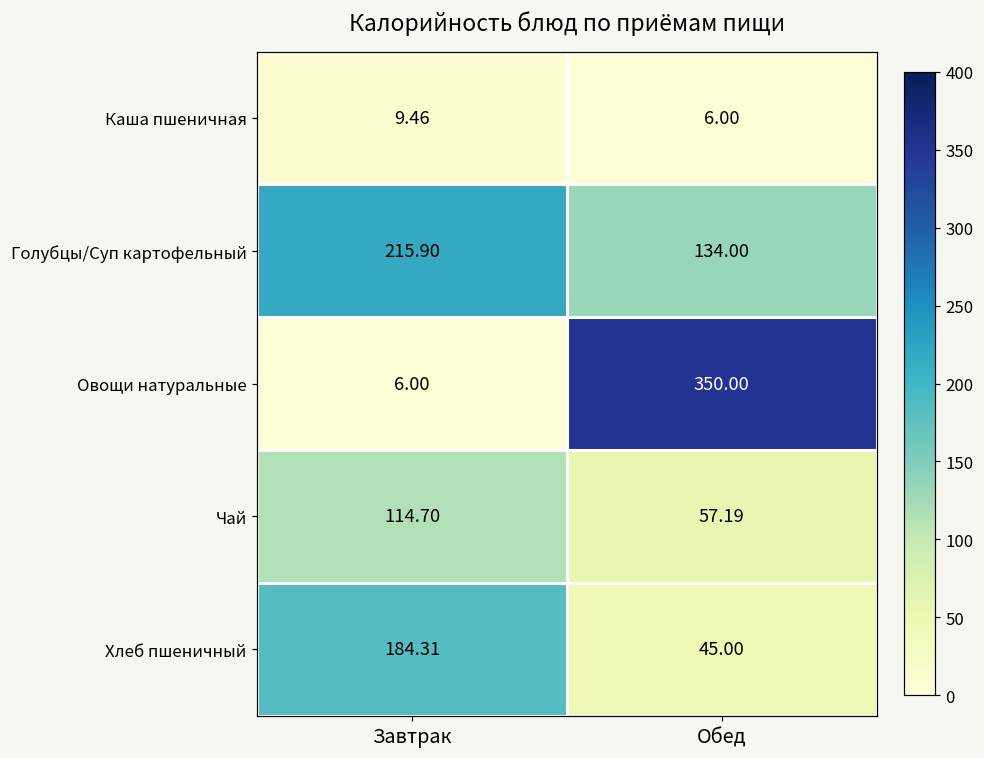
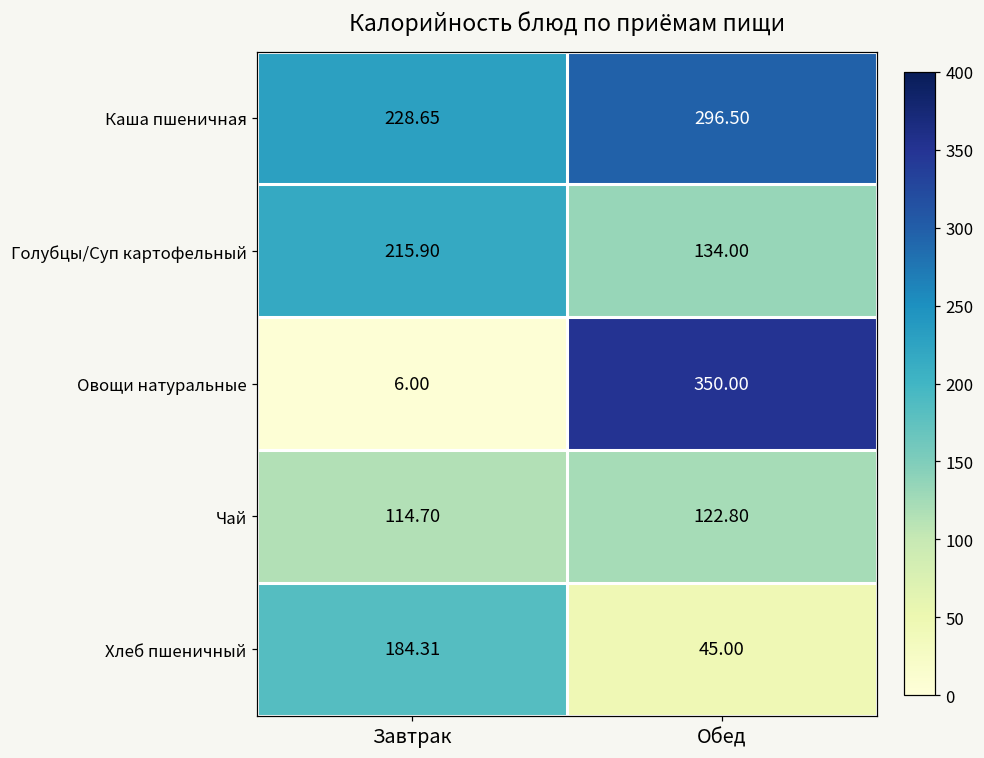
Каша пшеничная, Завтрак: 9.46 -> 228.65
Каша пшеничная, Обед: 6.00 -> 296.50
Чай, Обед: 57.19 -> 122.80
